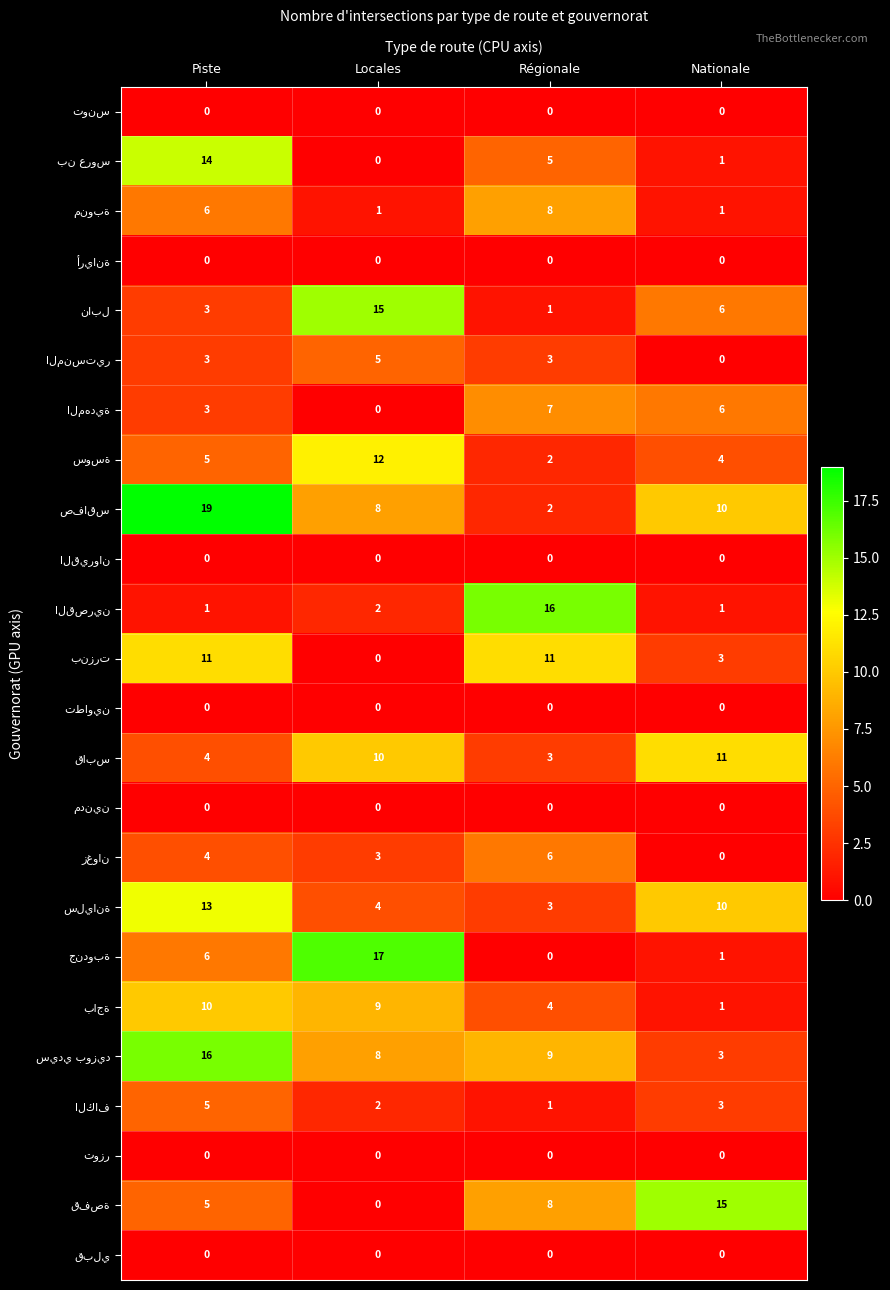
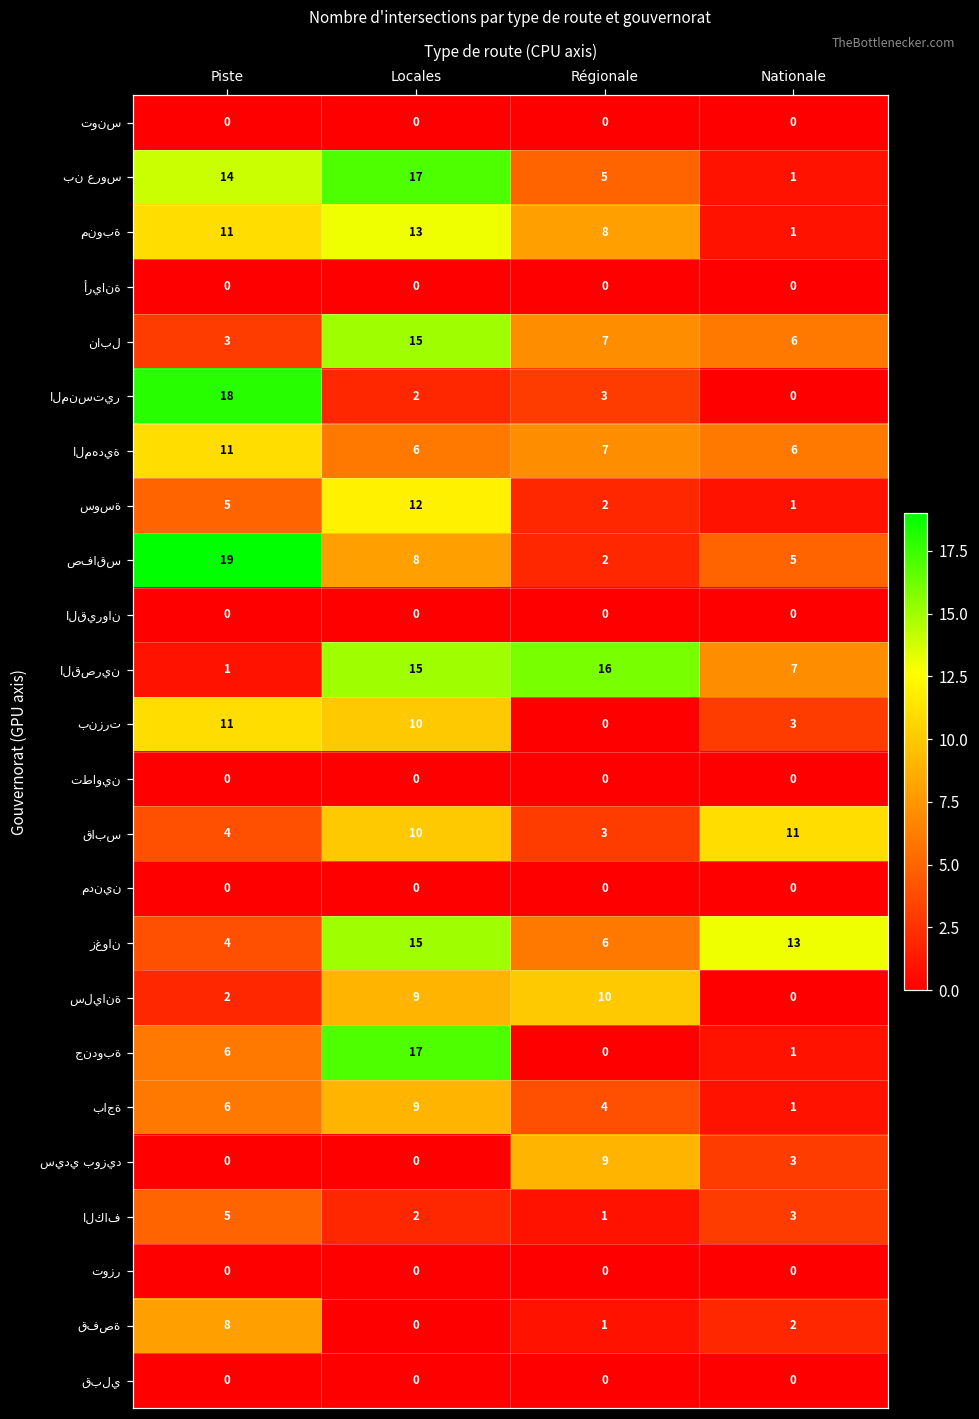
بن عروس, Locales: 0 -> 17
منوبة, Piste: 6 -> 11
منوبة, Locales: 1 -> 13
نابل, Régionale: 1 -> 7
المنستير, Piste: 3 -> 18
المنستير, Locales: 5 -> 2
المهدية, Piste: 3 -> 11
المهدية, Locales: 0 -> 6
سوسة, Nationale: 4 -> 1
صفاقس, Nationale: 10 -> 5
القصرين, Locales: 2 -> 15
القصرين, Nationale: 1 -> 7
بنزرت, Locales: 0 -> 10
بنزرت, Régionale: 11 -> 0
زغوان, Locales: 3 -> 15
زغوان, Nationale: 0 -> 13
سليانة, Piste: 13 -> 2
سليانة, Locales: 4 -> 9
سليانة, Régionale: 3 -> 10
سليانة, Nationale: 10 -> 0
باجة, Piste: 10 -> 6
سيدي بوزيد, Piste: 16 -> 0
سيدي بوزيد, Locales: 8 -> 0
قفصة, Piste: 5 -> 8
قفصة, Régionale: 8 -> 1
قفصة, Nationale: 15 -> 2
